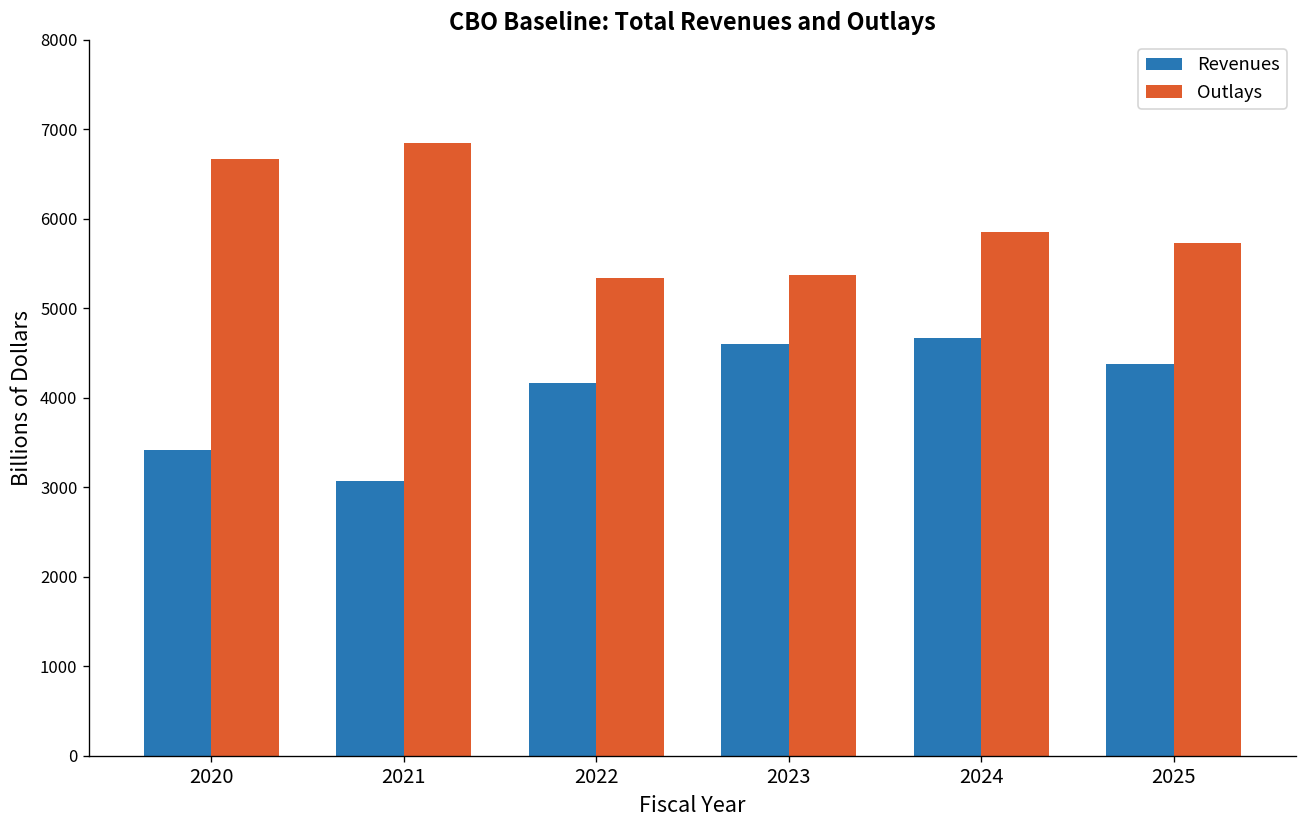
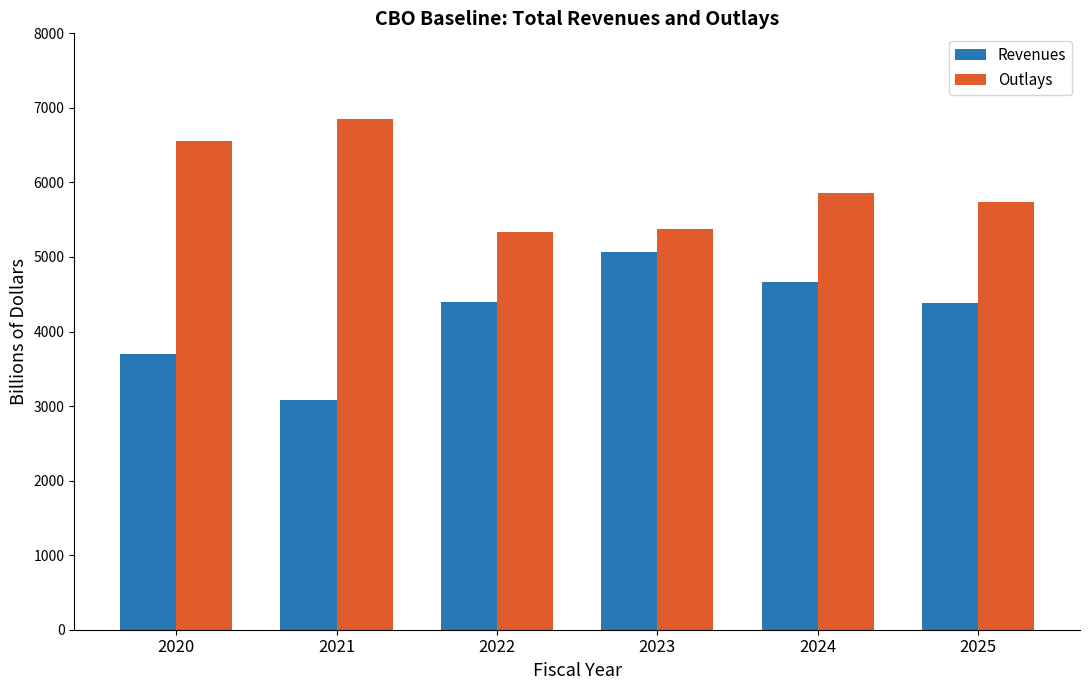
Revenues, 2020: 3400 -> 3700
Outlays, 2020: 6700 -> 6600
Revenues, 2022: 4200 -> 4400
Revenues, 2023: 4600 -> 5100
